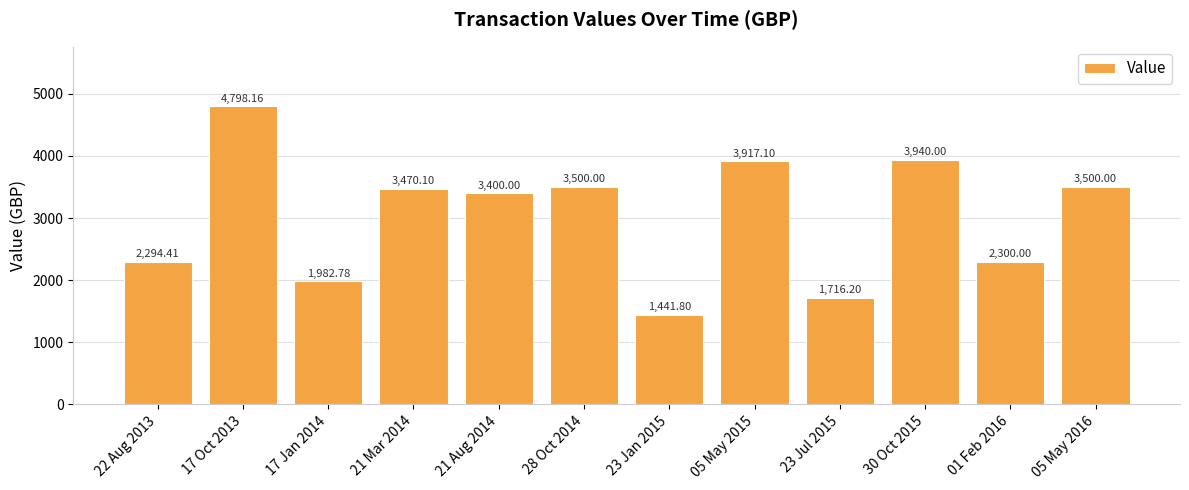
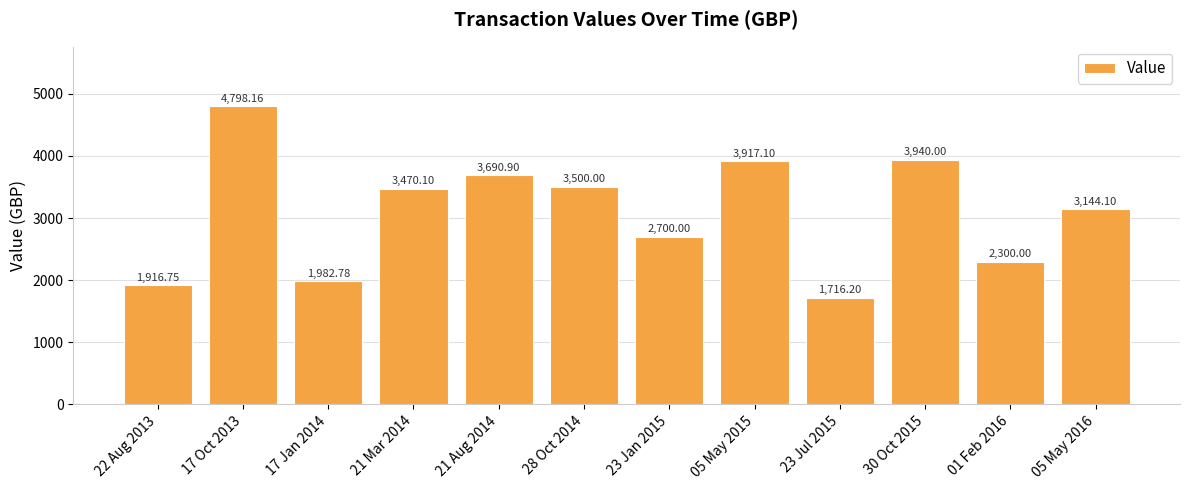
22 Aug 2013: 2,294.41 -> 1,916.75
21 Aug 2014: 3,400.00 -> 3,690.90
23 Jan 2015: 1,441.80 -> 2,700.00
05 May 2016: 3,500.00 -> 3,144.10
